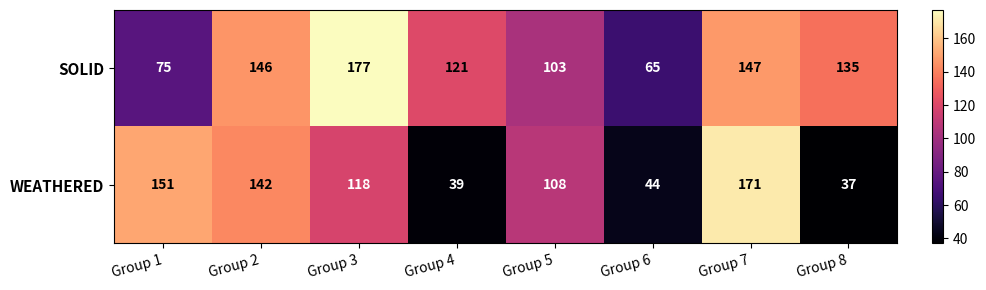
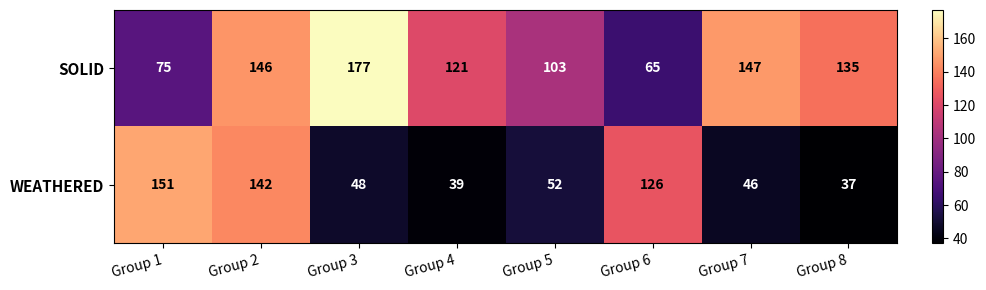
WEATHERED, Group 3: 118 -> 48
WEATHERED, Group 5: 108 -> 52
WEATHERED, Group 6: 44 -> 126
WEATHERED, Group 7: 171 -> 46
